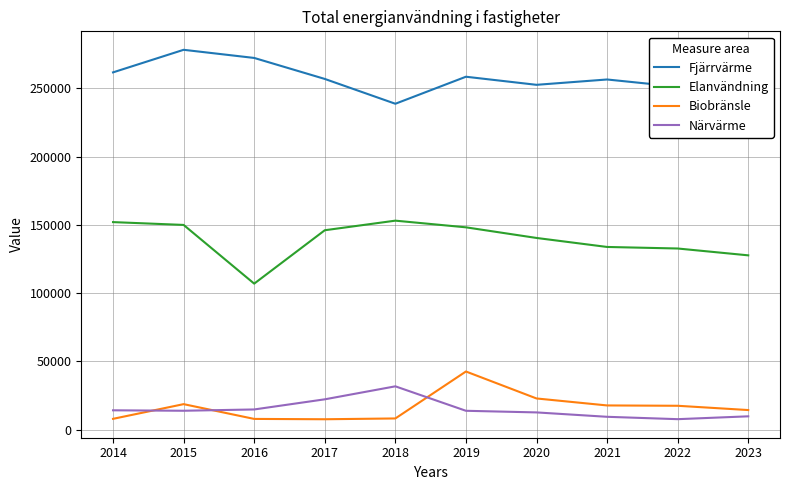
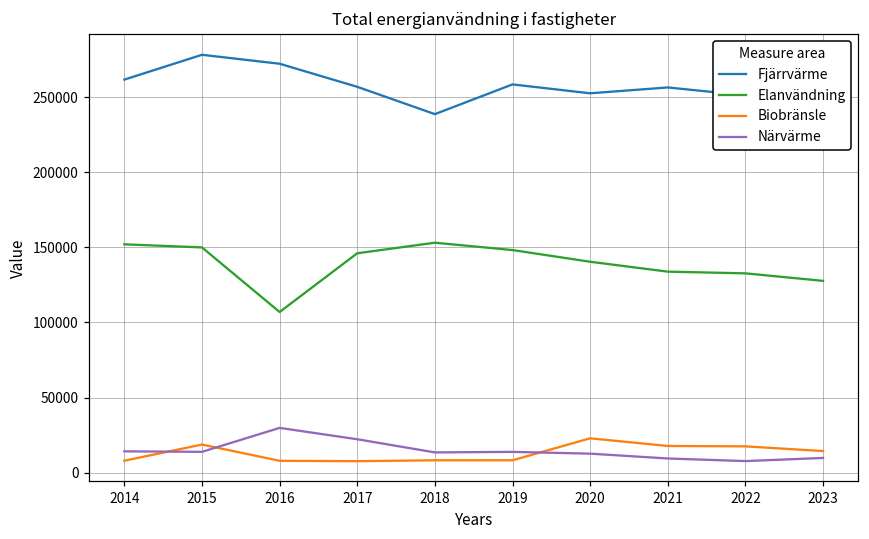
Närvärme, 2016: 15000 -> 30000
Närvärme, 2018: 32000 -> 13000
Biobränsle, 2019: 43000 -> 8000
